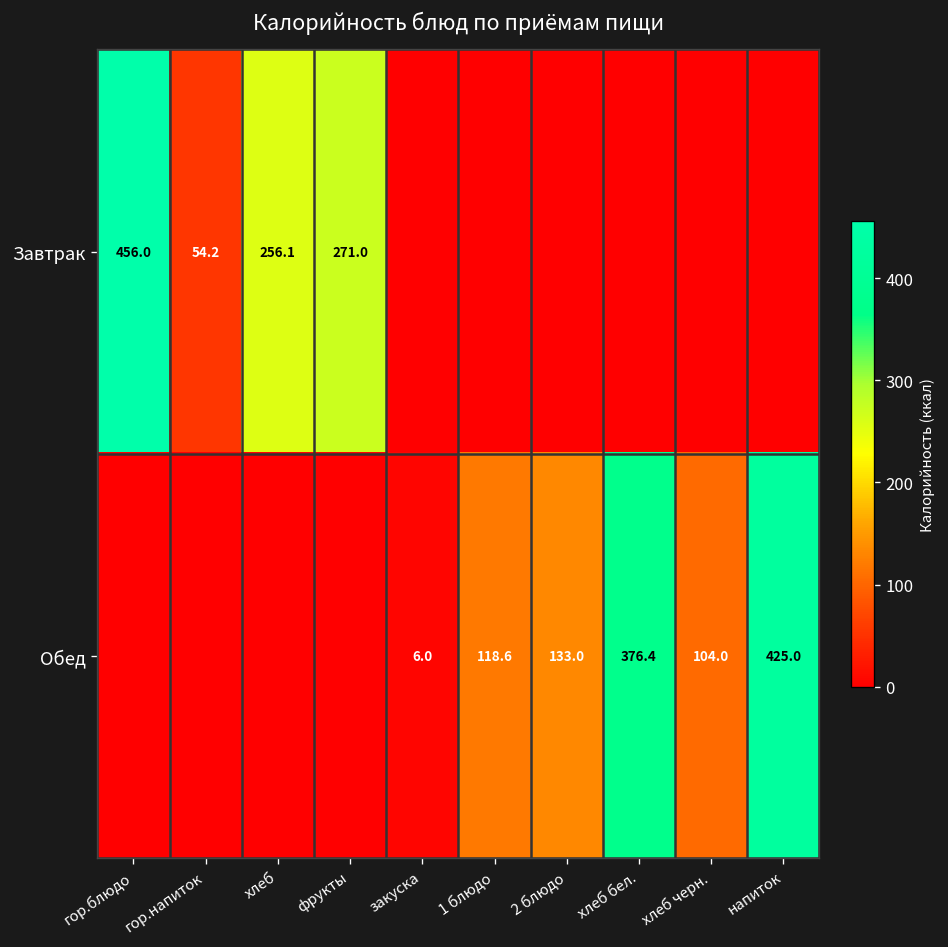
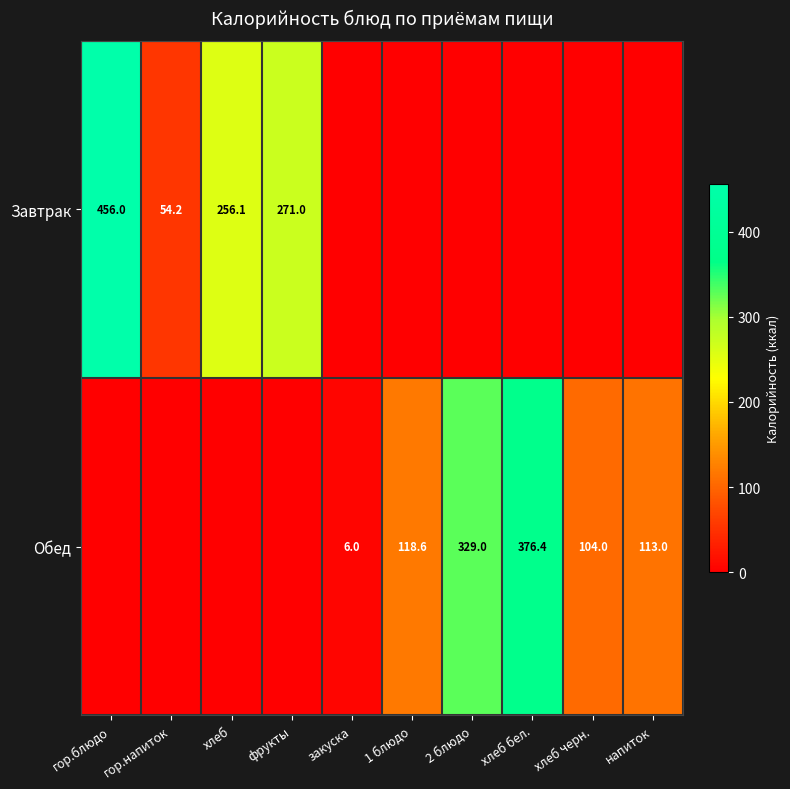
Обед, 2 блюдо: 133.0 -> 329.0
Обед, напиток: 425.0 -> 113.0
